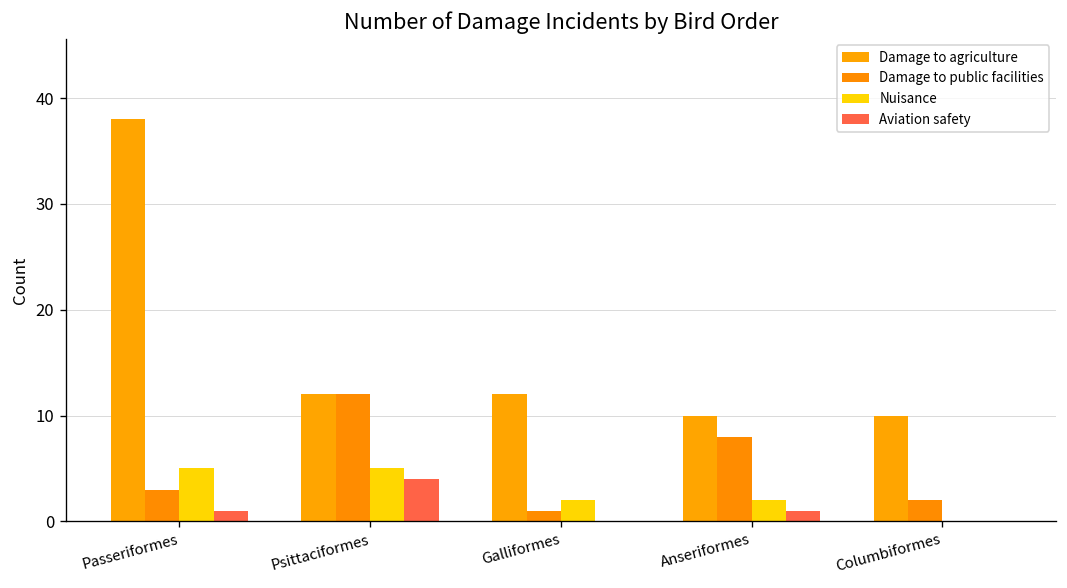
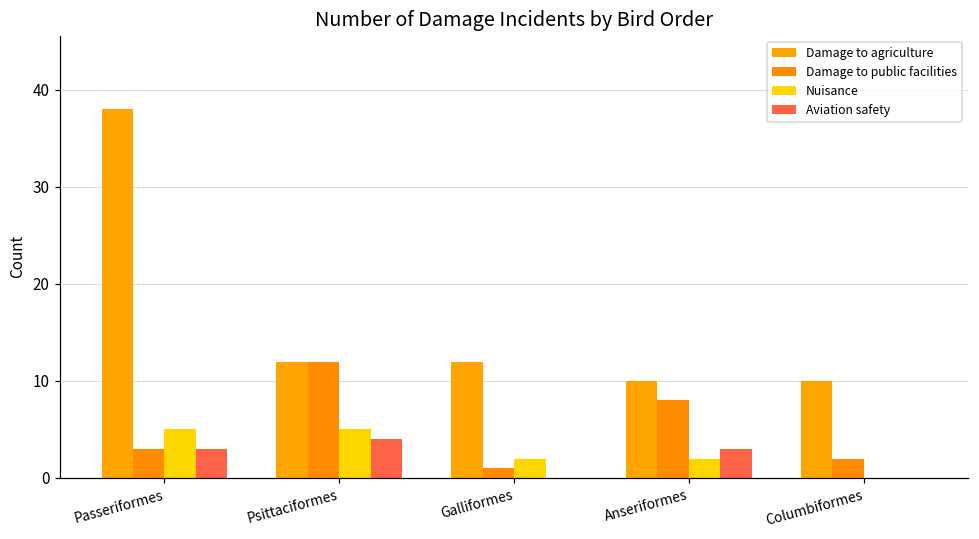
Aviation safety, Passeriformes: 1 -> 3
Aviation safety, Anseriformes: 1 -> 3
